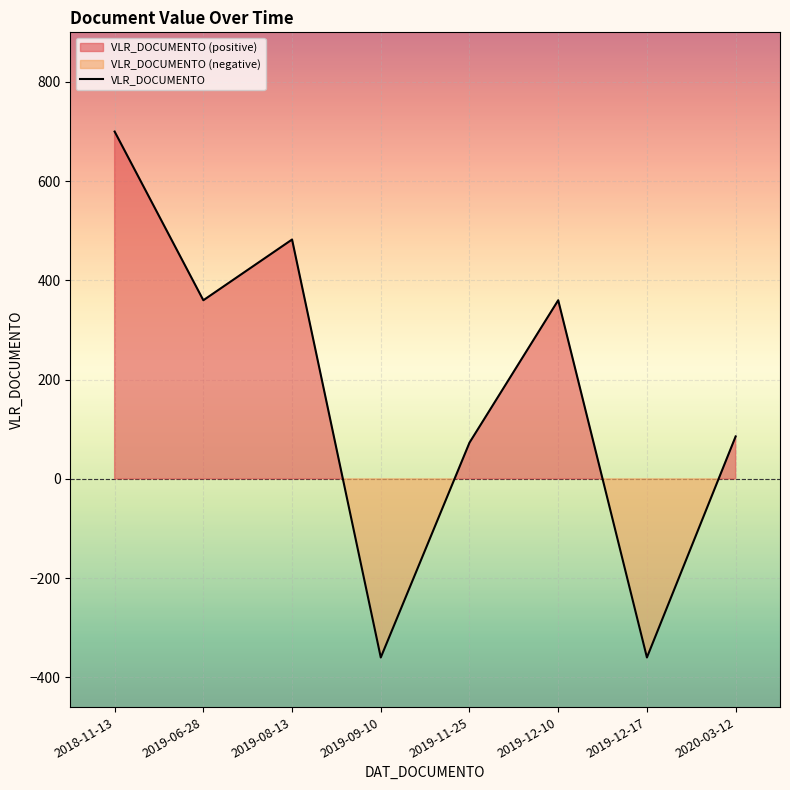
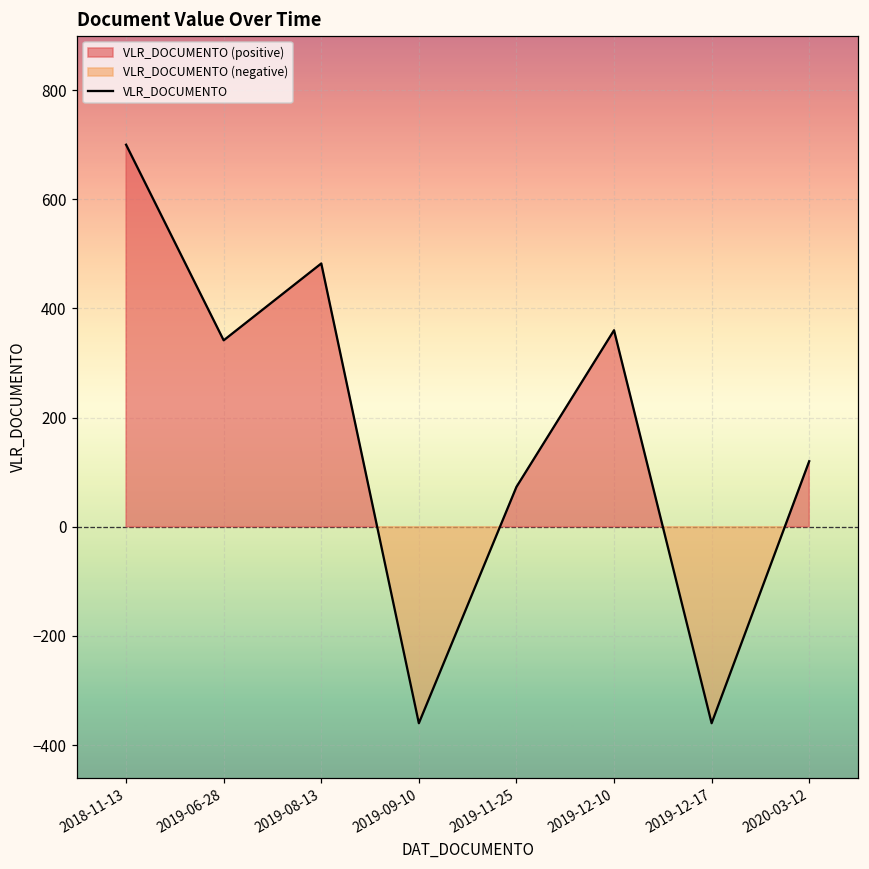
2019-06-28: 360 -> 340
2020-03-12: 90 -> 120
